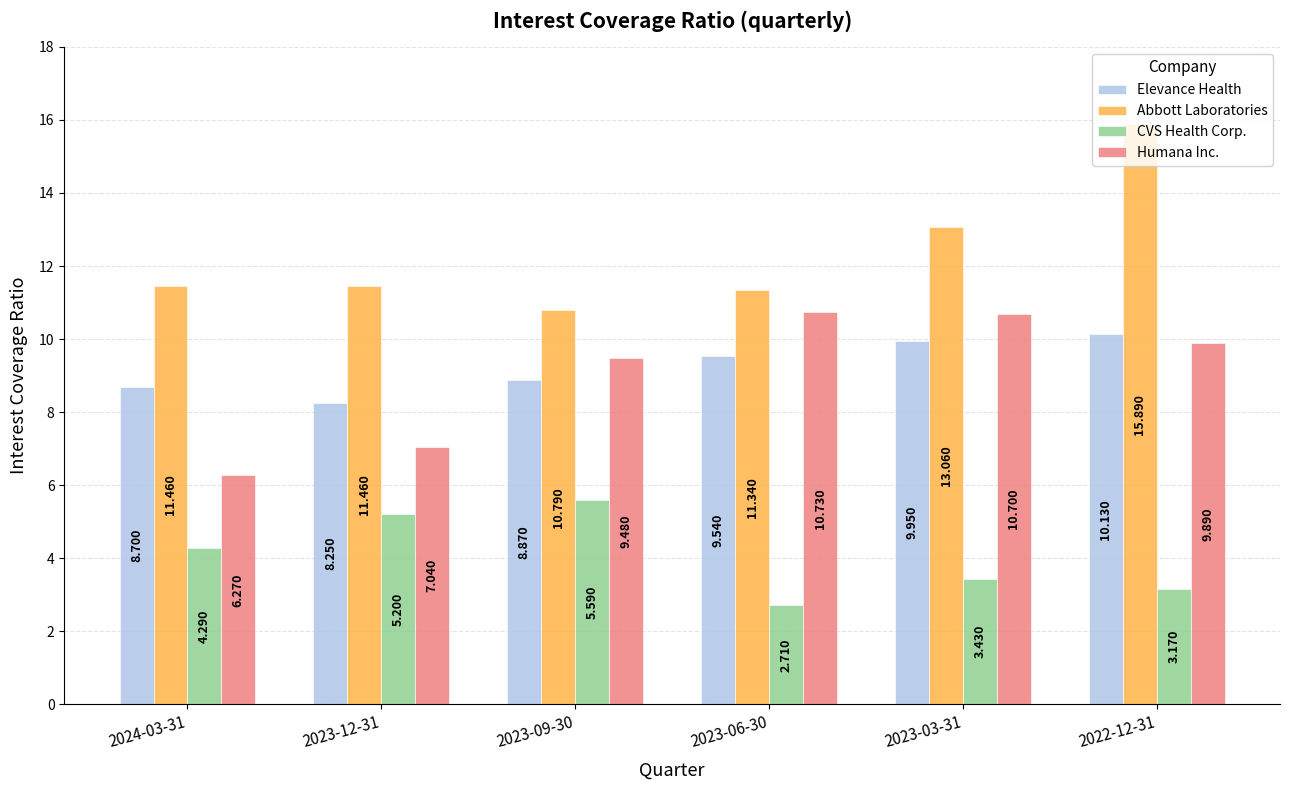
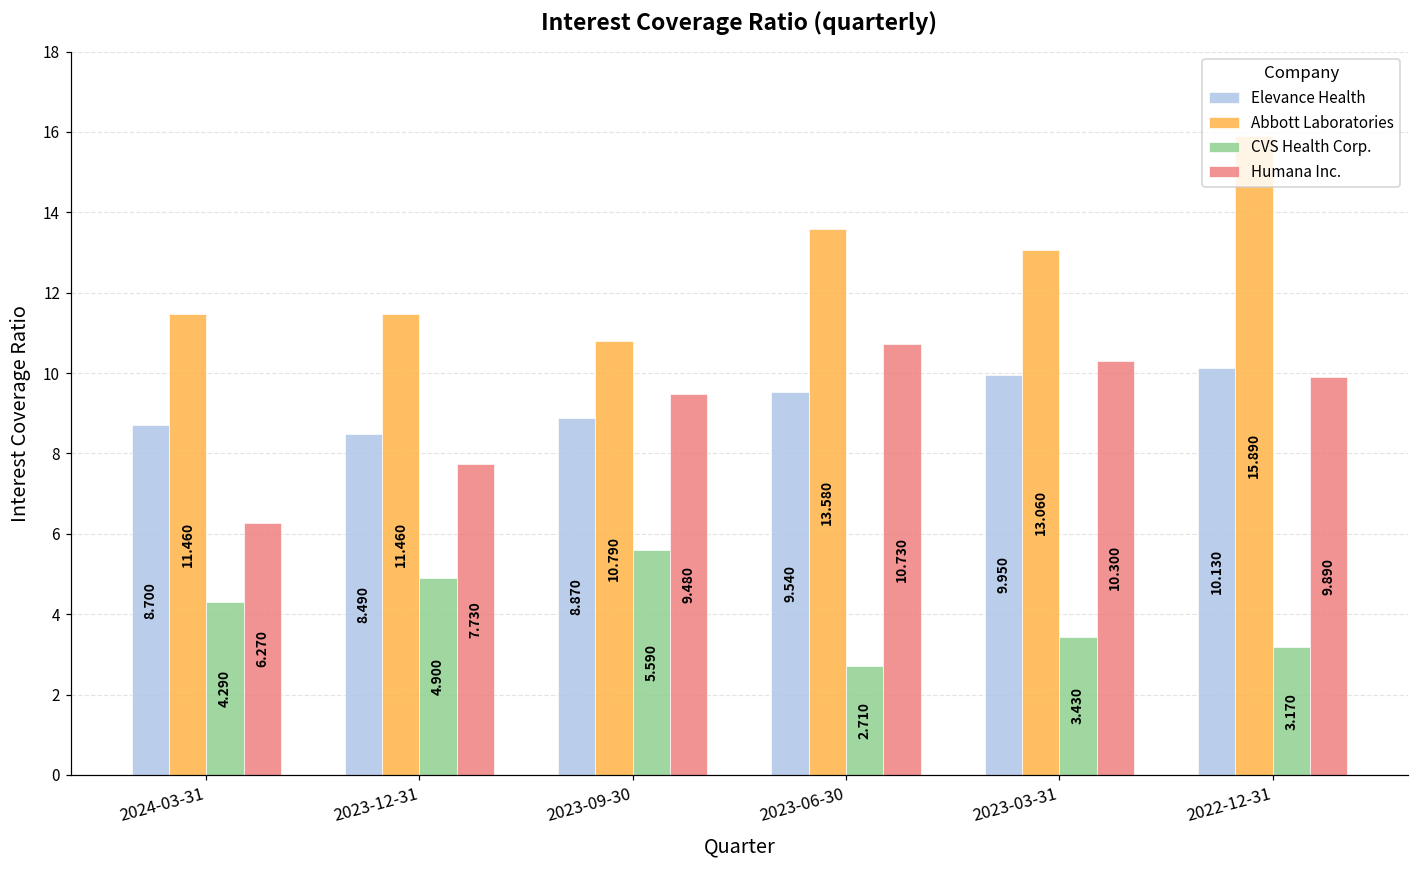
Elevance Health, 2023-12-31: 8.250 -> 8.490
CVS Health Corp., 2023-12-31: 5.200 -> 4.900
Humana Inc., 2023-12-31: 7.040 -> 7.730
Abbott Laboratories, 2023-06-30: 11.340 -> 13.580
Humana Inc., 2023-03-31: 10.700 -> 10.300
